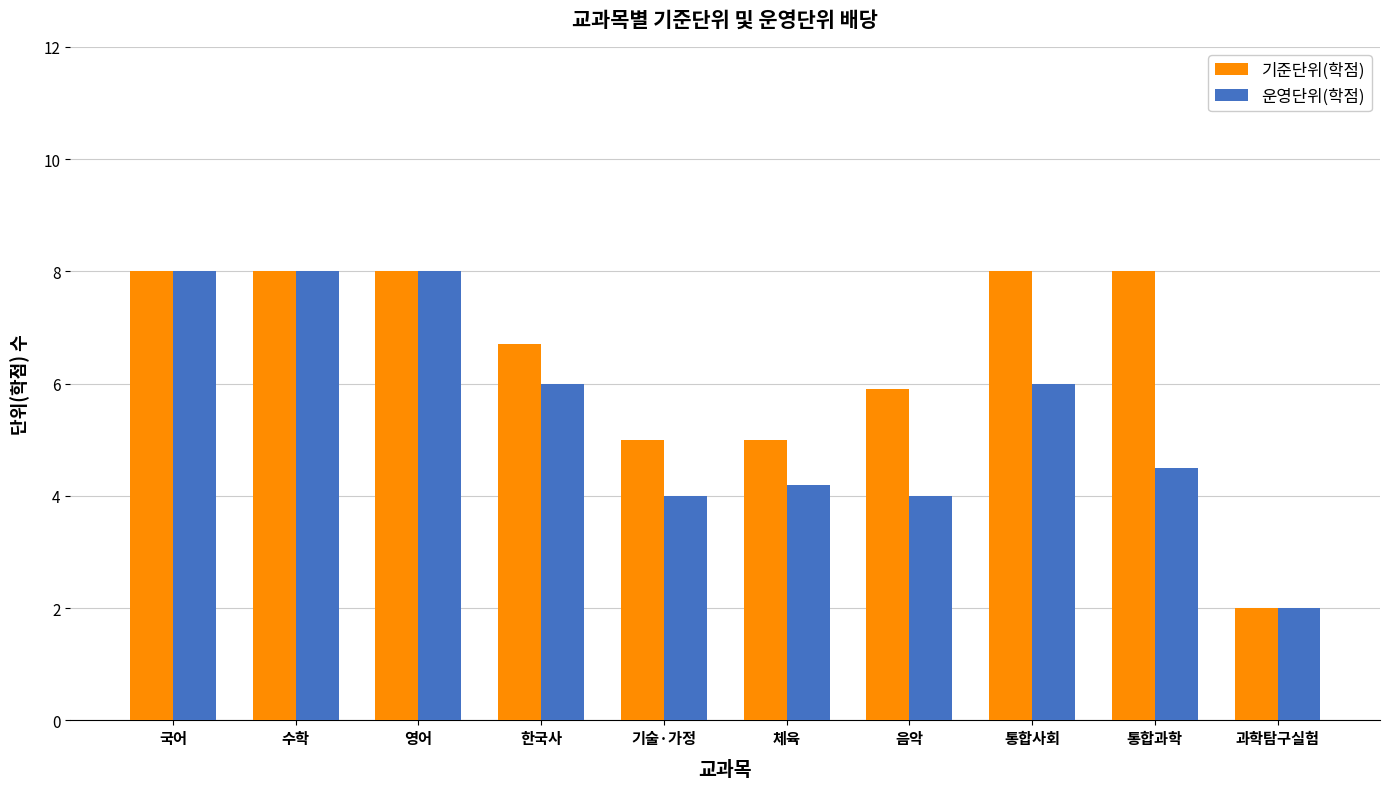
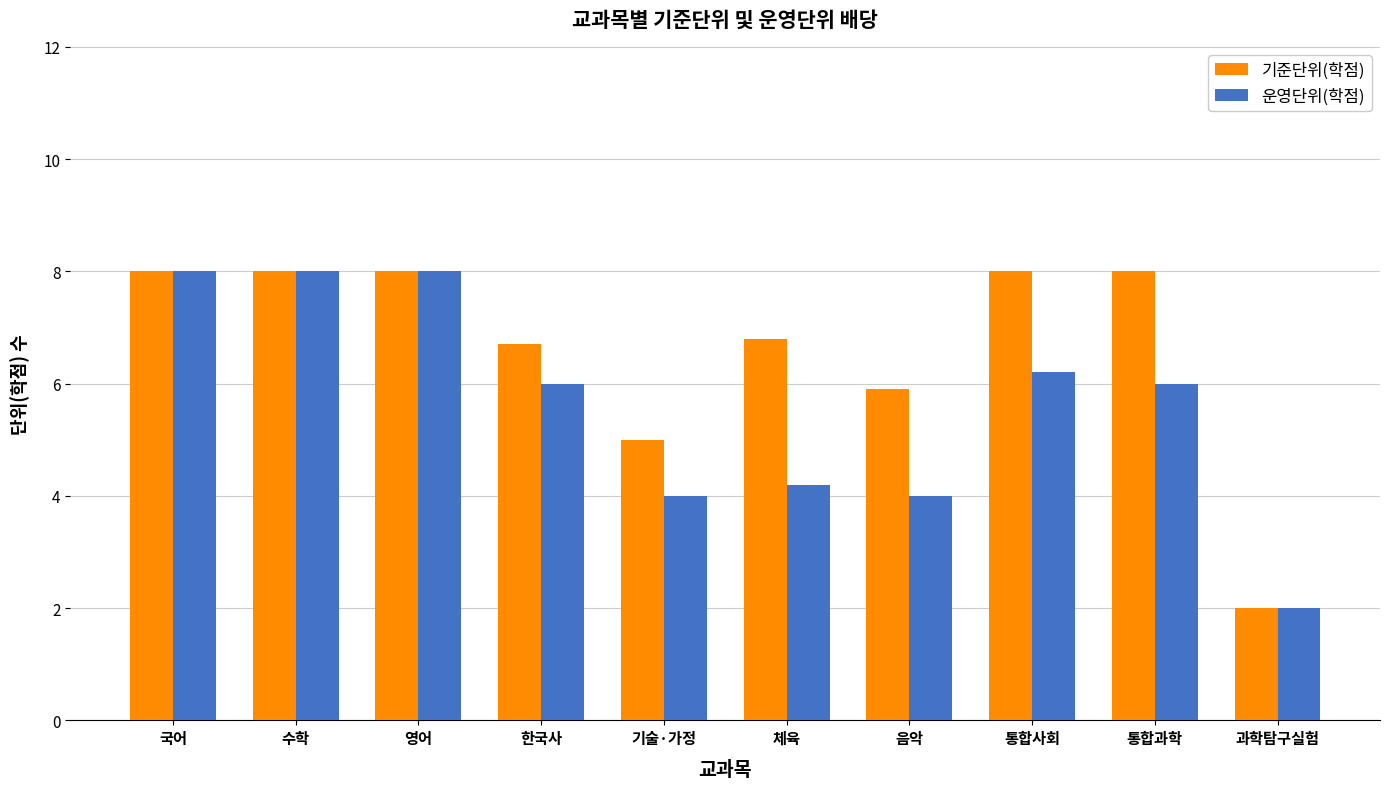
기준단위(학점), 체육: 5.0 -> 6.8
운영단위(학점), 통합사회: 6.0 -> 6.2
운영단위(학점), 통합과학: 4.5 -> 6.0
